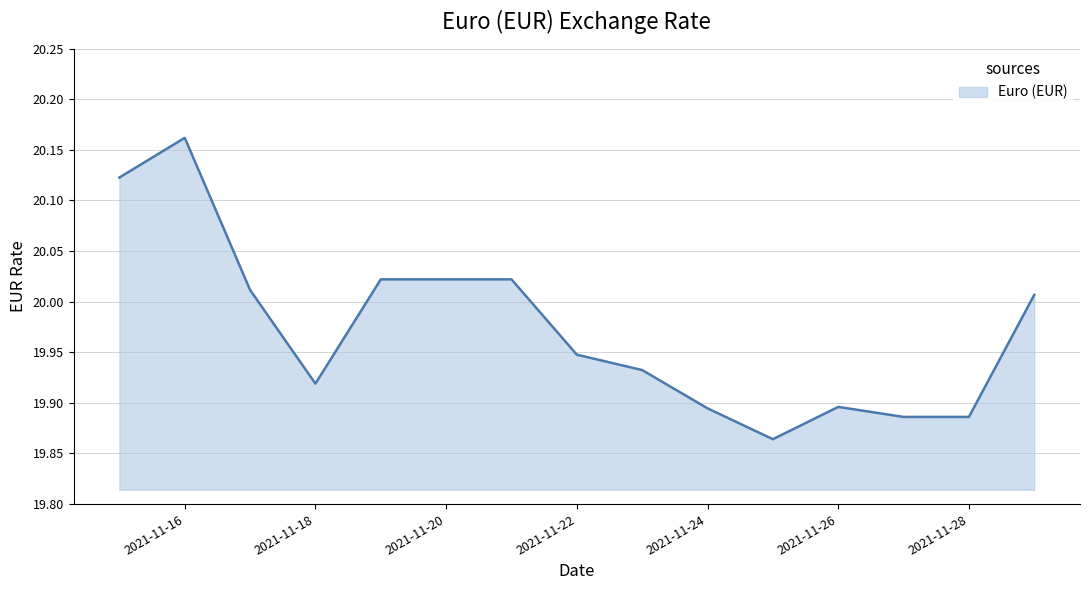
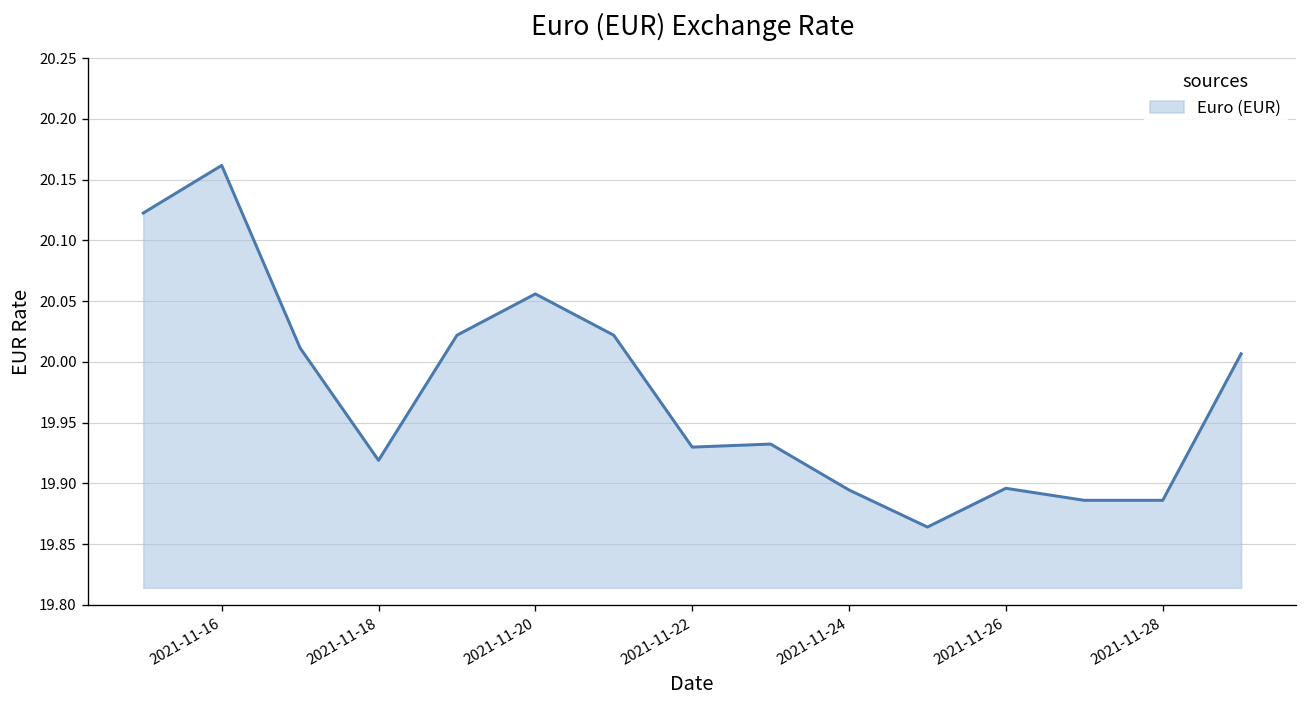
2021-11-20: 20.022 -> 20.056
2021-11-22: 19.948 -> 19.930
